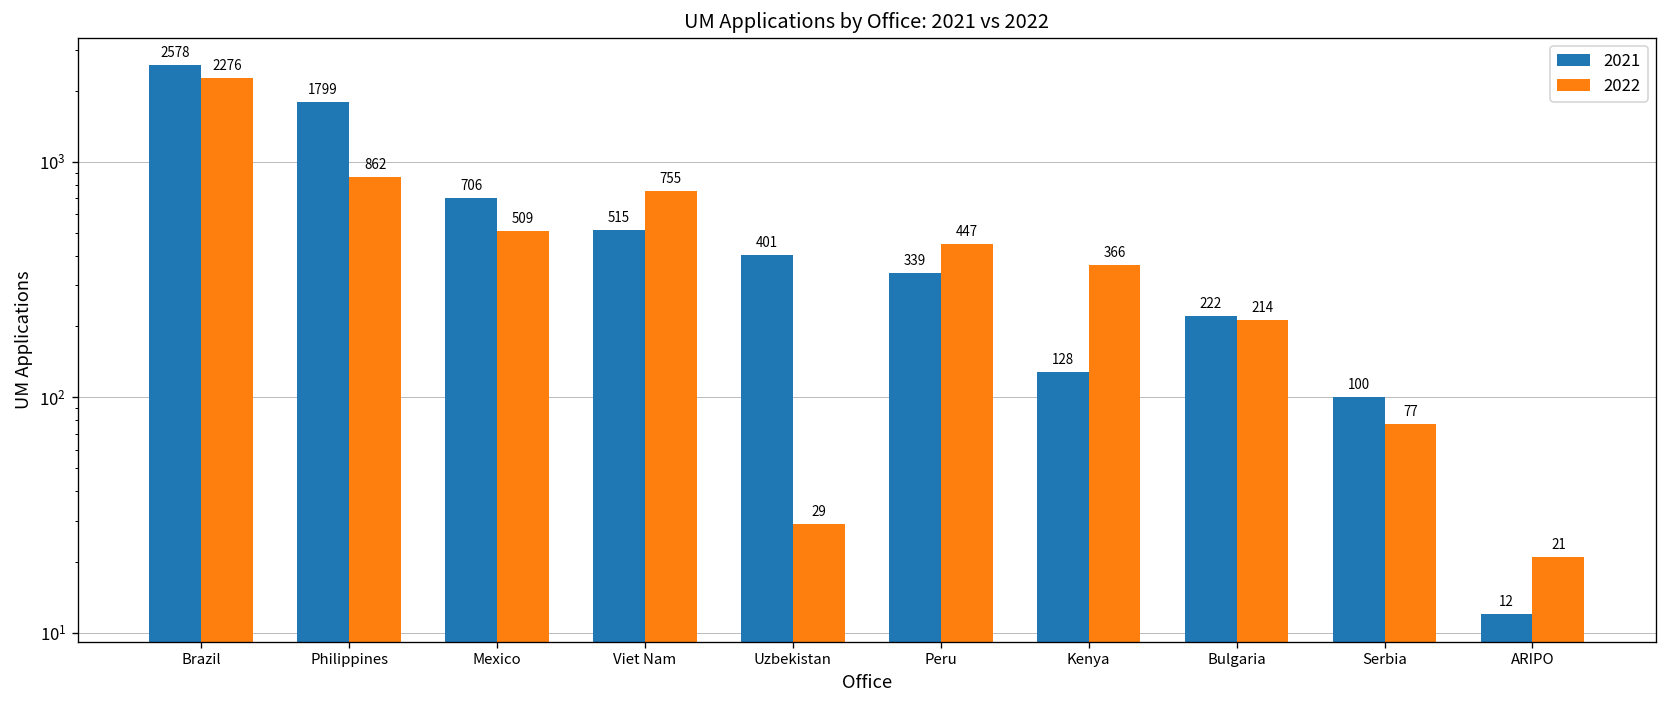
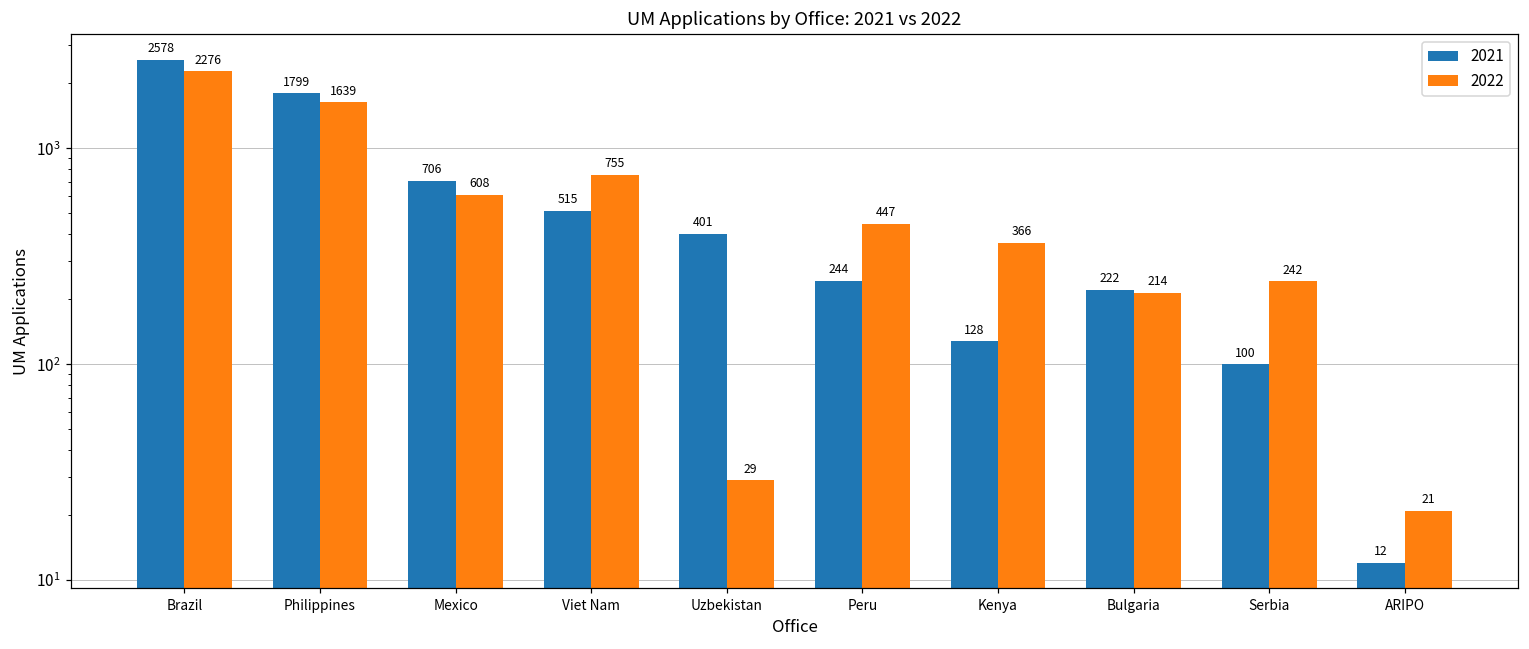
2022, Philippines: 862 -> 1639
2022, Mexico: 509 -> 608
2021, Peru: 339 -> 244
2022, Serbia: 77 -> 242
